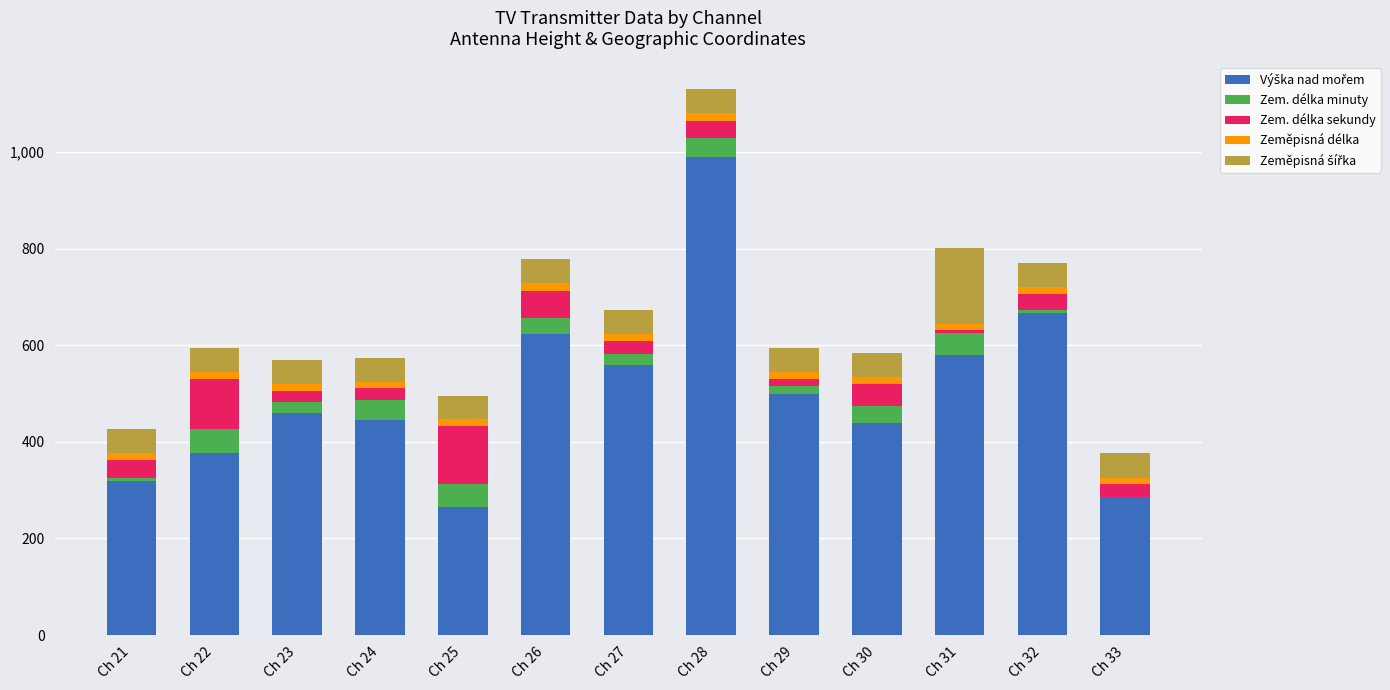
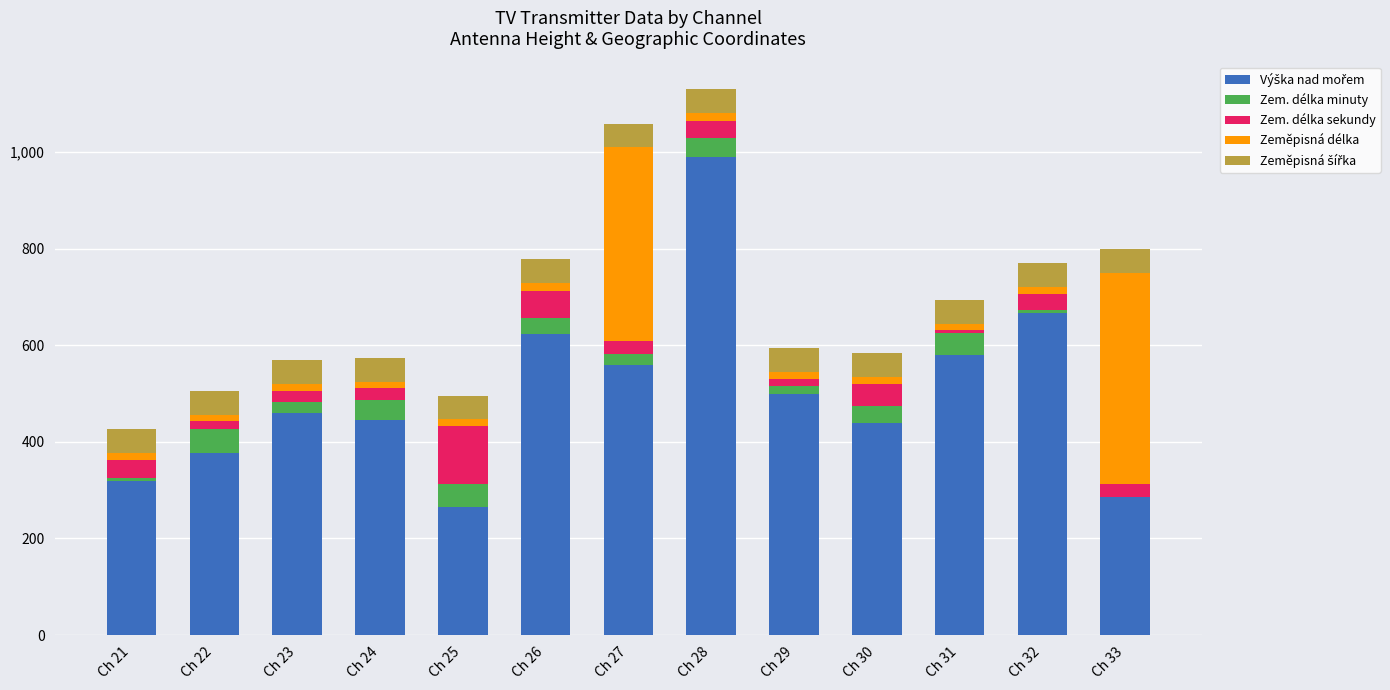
Zem. délka sekundy, Ch 22: 100 -> 20
Zeměpisná délka, Ch 27: 20 -> 400
Zeměpisná šířka, Ch 31: 160 -> 50
Zeměpisná délka, Ch 33: 10 -> 440
